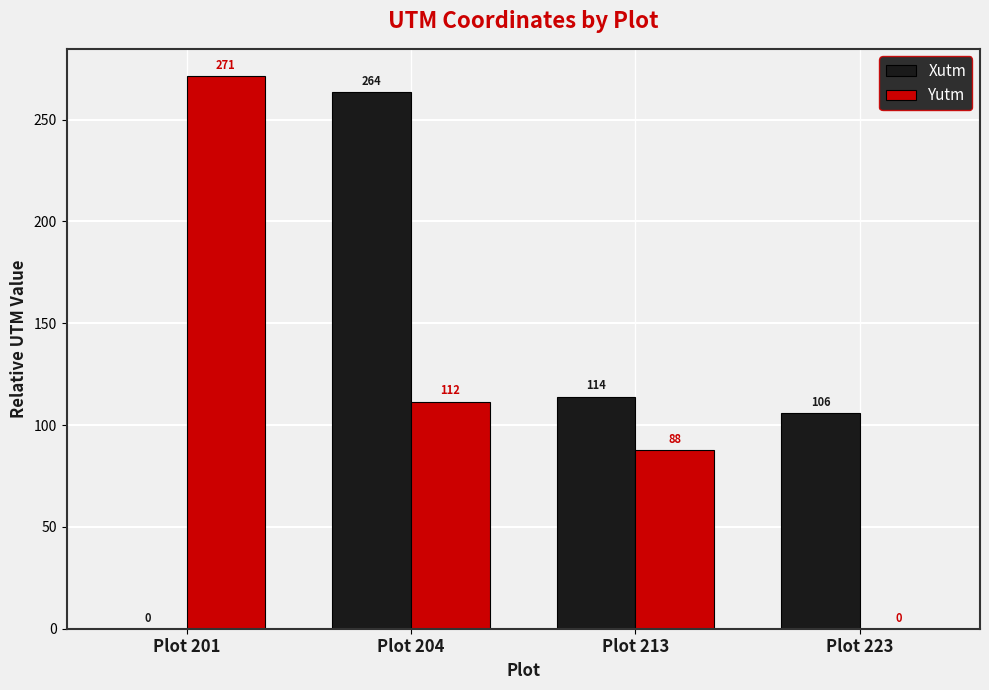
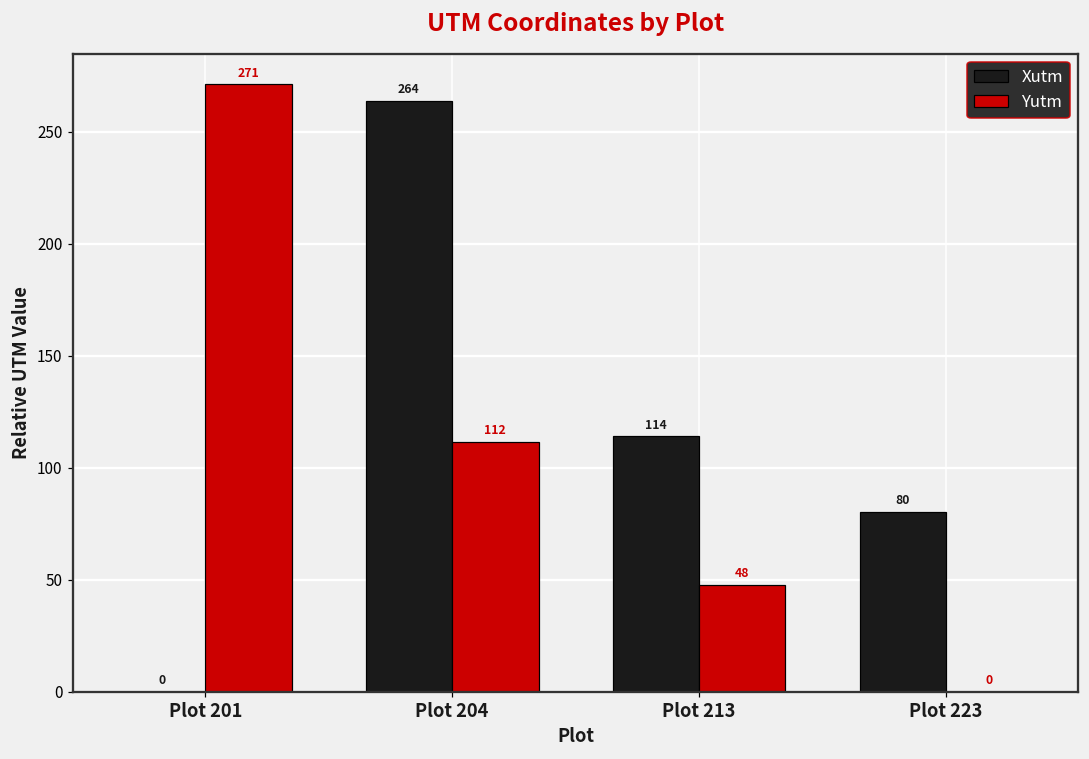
Yutm, Plot 213: 88 -> 48
Xutm, Plot 223: 106 -> 80
